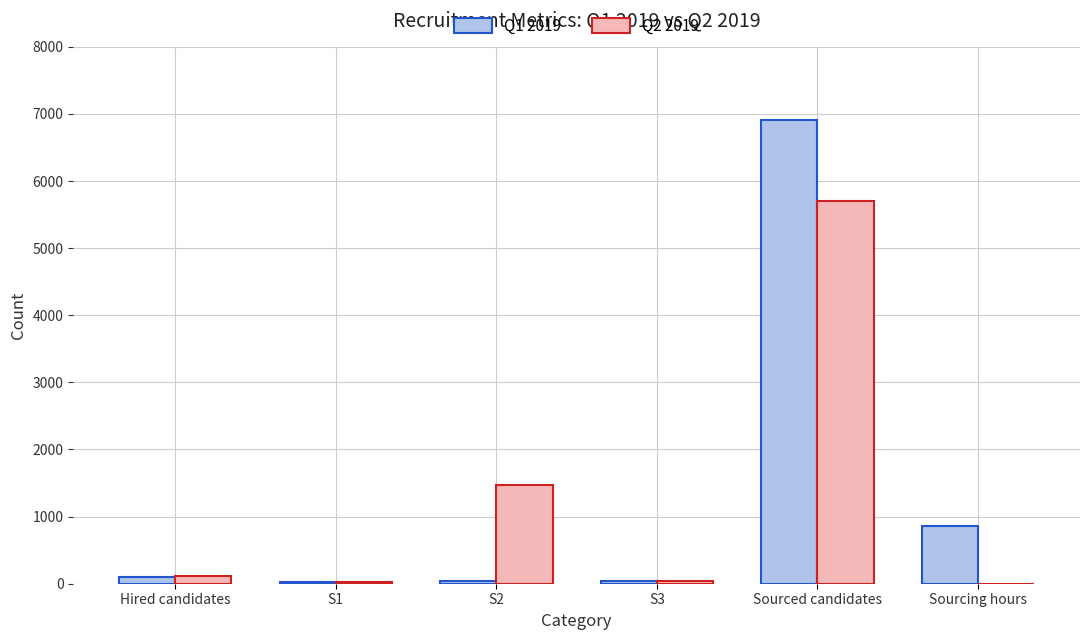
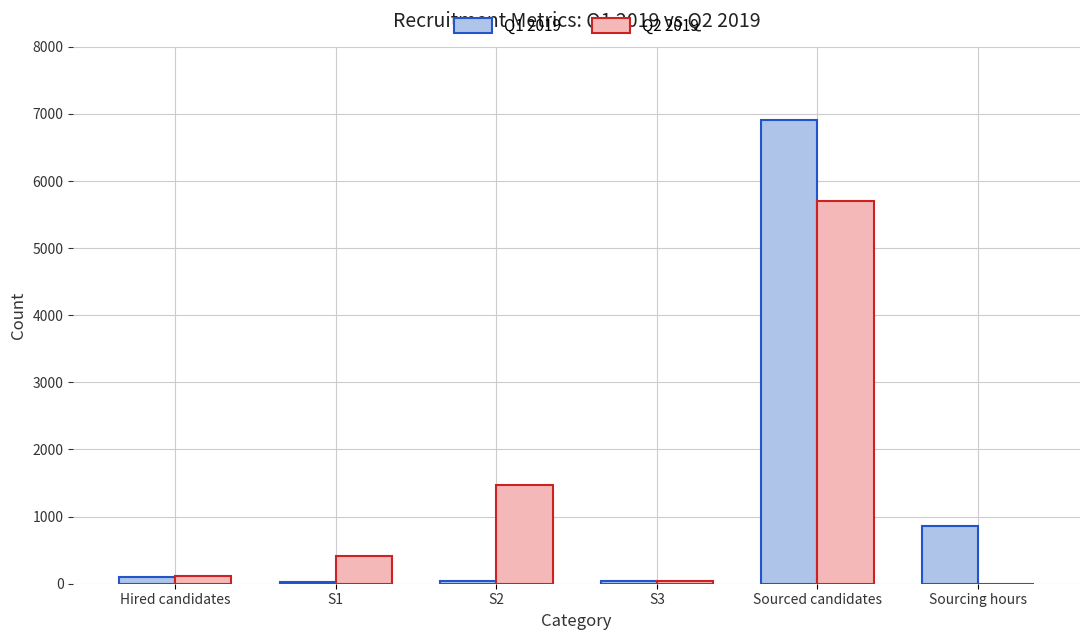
Q2 2019, S1: 0 -> 400
